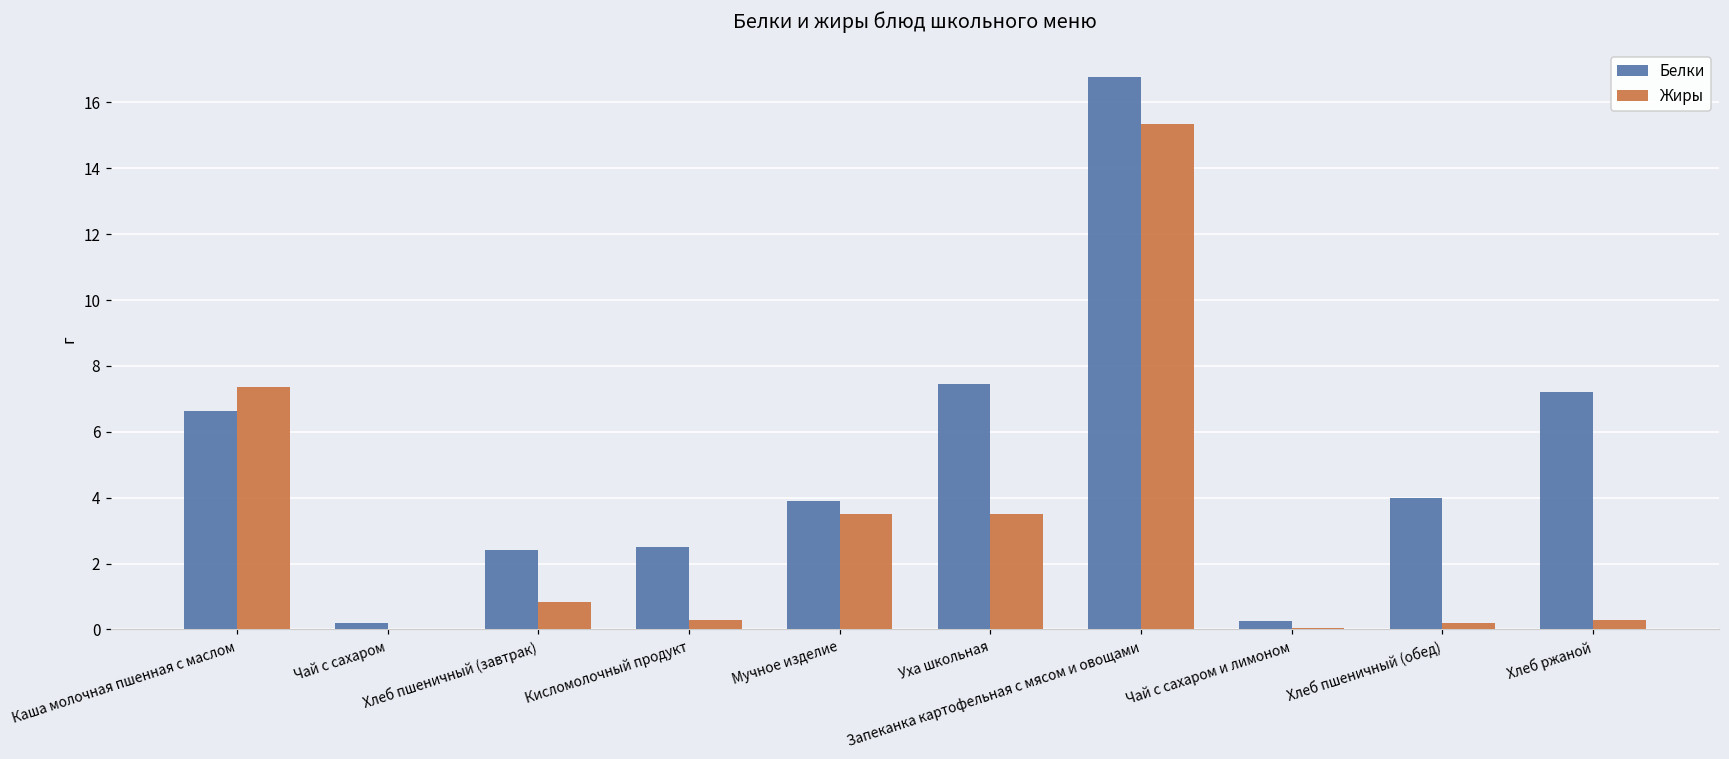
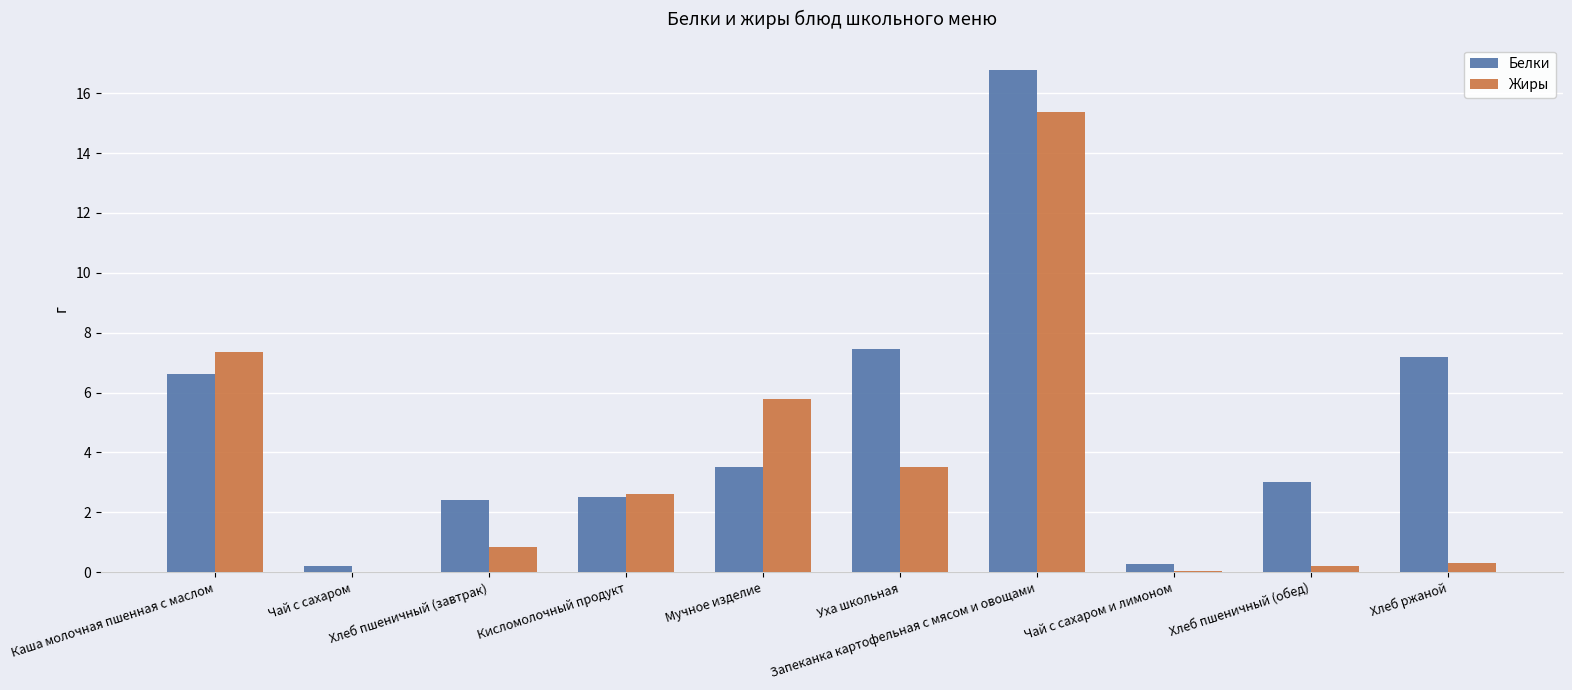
Жиры, Кисломолочный продукт: 0.3 -> 2.6
Белки, Мучное изделие: 3.9 -> 3.5
Жиры, Мучное изделие: 3.5 -> 5.8
Белки, Хлеб пшеничный (обед): 4 -> 3
